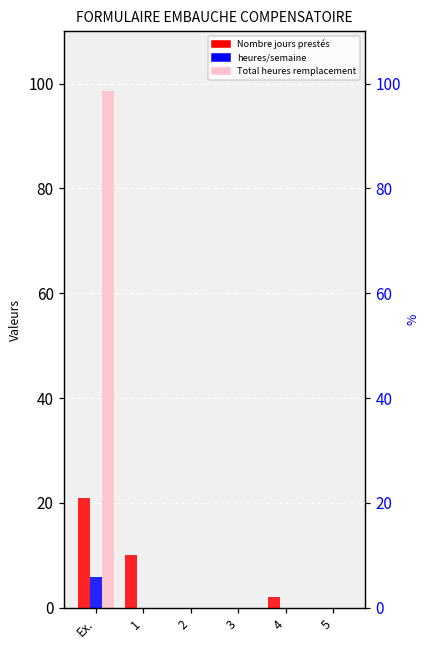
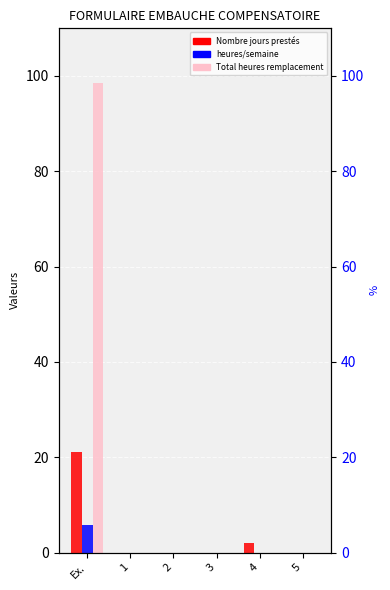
Nombre jours prestés, 1: 10 -> 0
